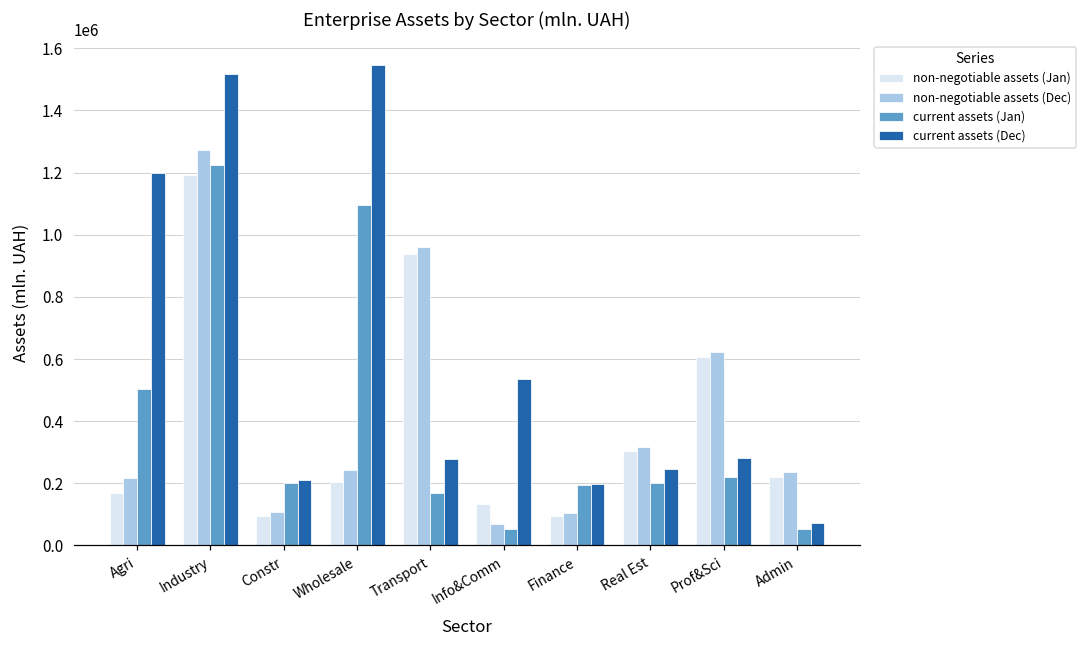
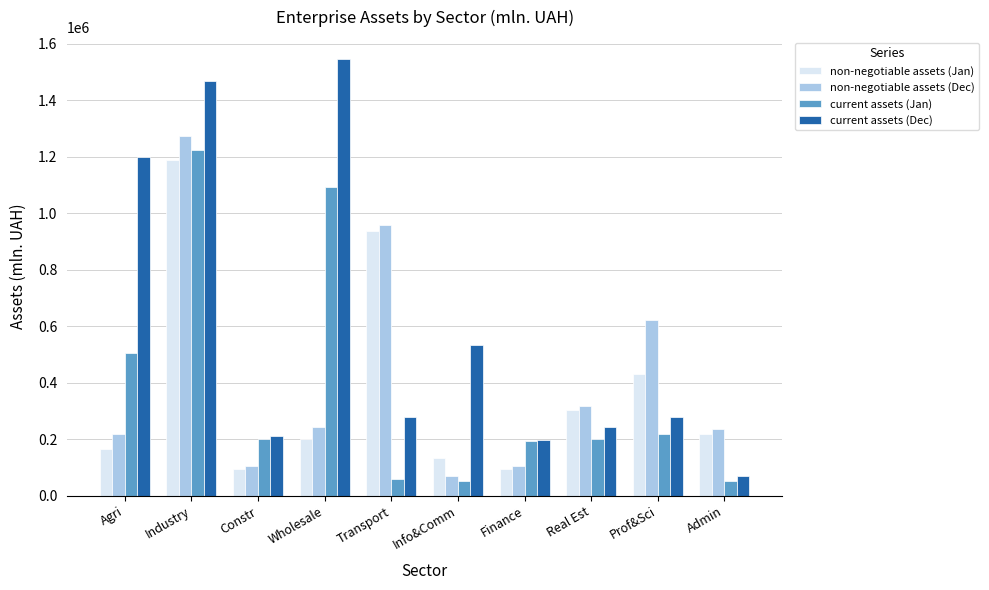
current assets (Dec), Industry: 1520000 -> 1470000
current assets (Jan), Transport: 170000 -> 60000
non-negotiable assets (Jan), Prof&Sci: 610000 -> 430000
